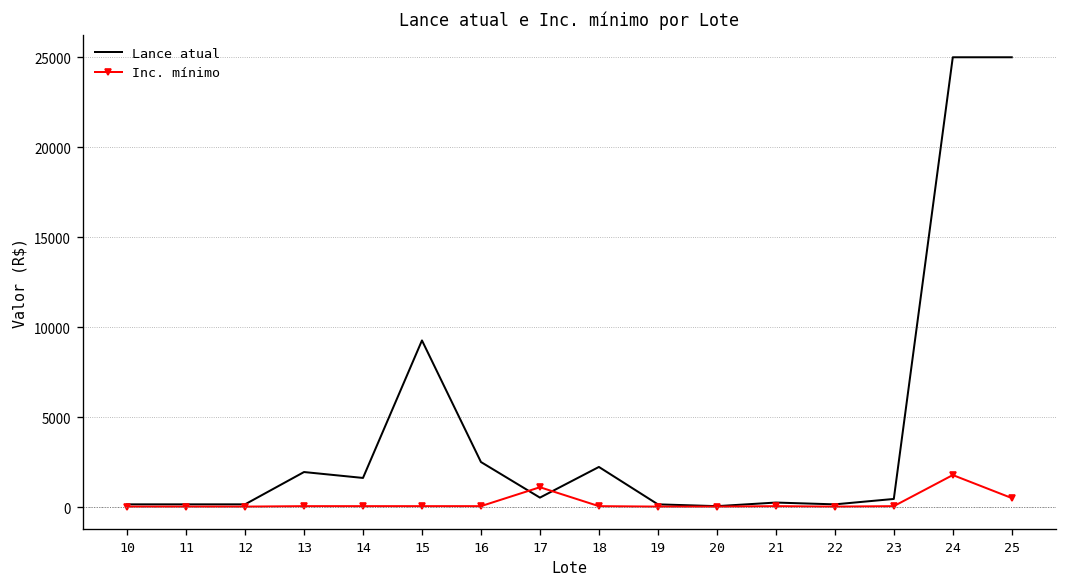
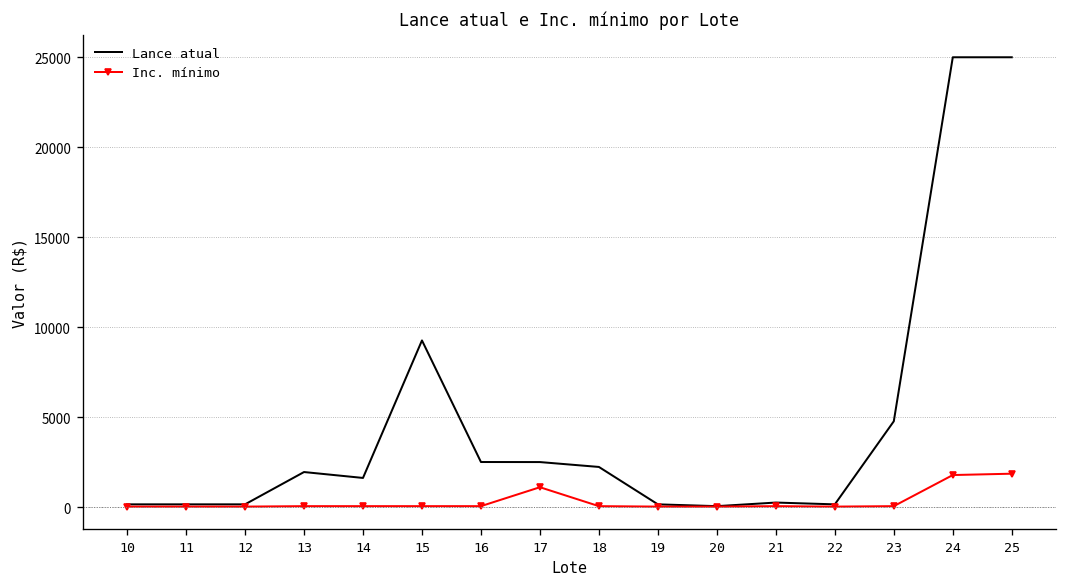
Lance atual, 17: 500 -> 2500
Lance atual, 23: 500 -> 4800
Inc. mínimo, 25: 500 -> 1900
